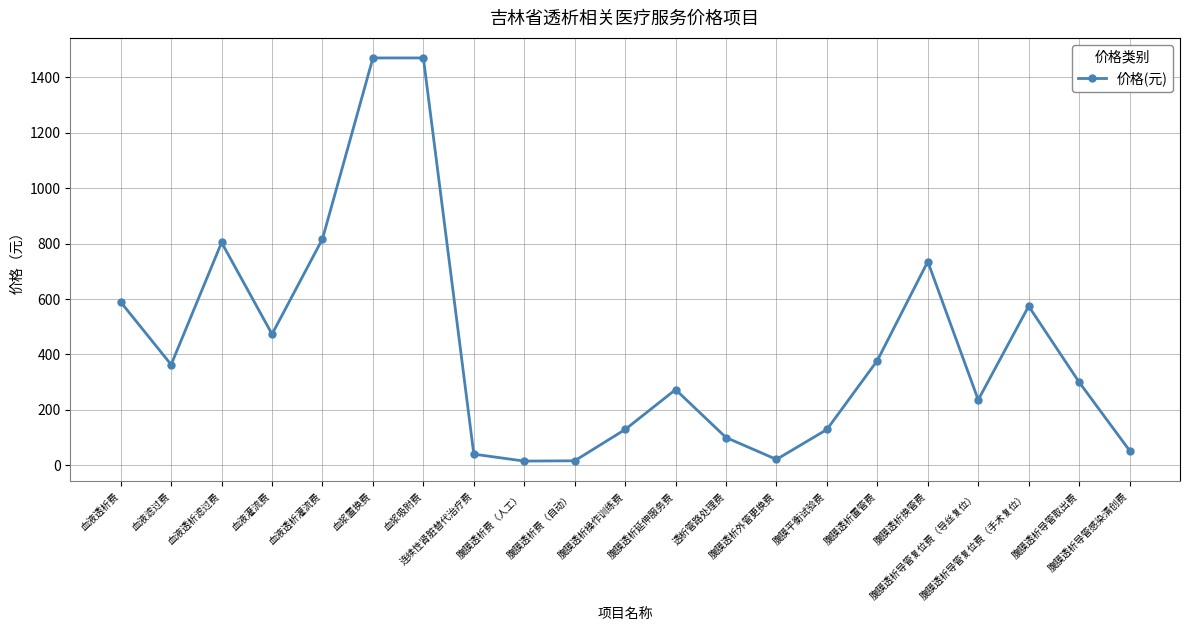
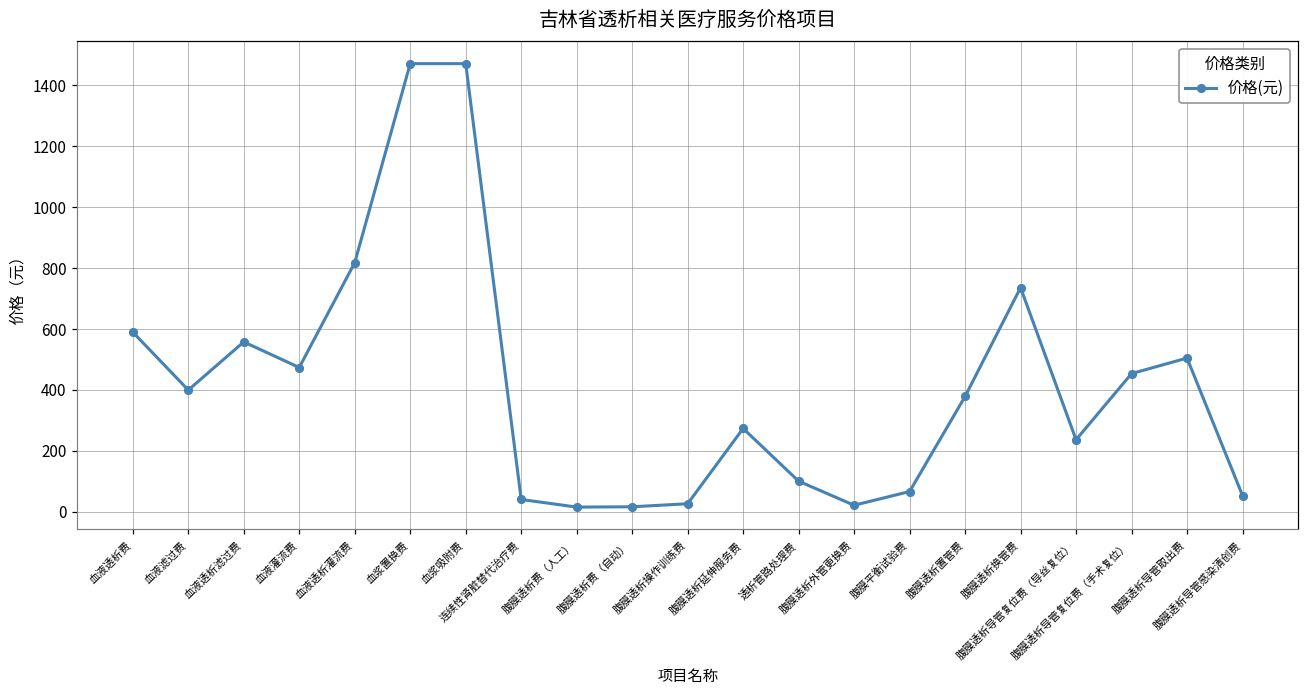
血液滤过费: 360 -> 400
血液透析滤过费: 800 -> 560
腹膜透析操作训练费: 130 -> 30
腹膜平衡试验费: 130 -> 70
腹膜透析导管复位费（手术复位）: 570 -> 450
腹膜透析导管取出费: 300 -> 500
